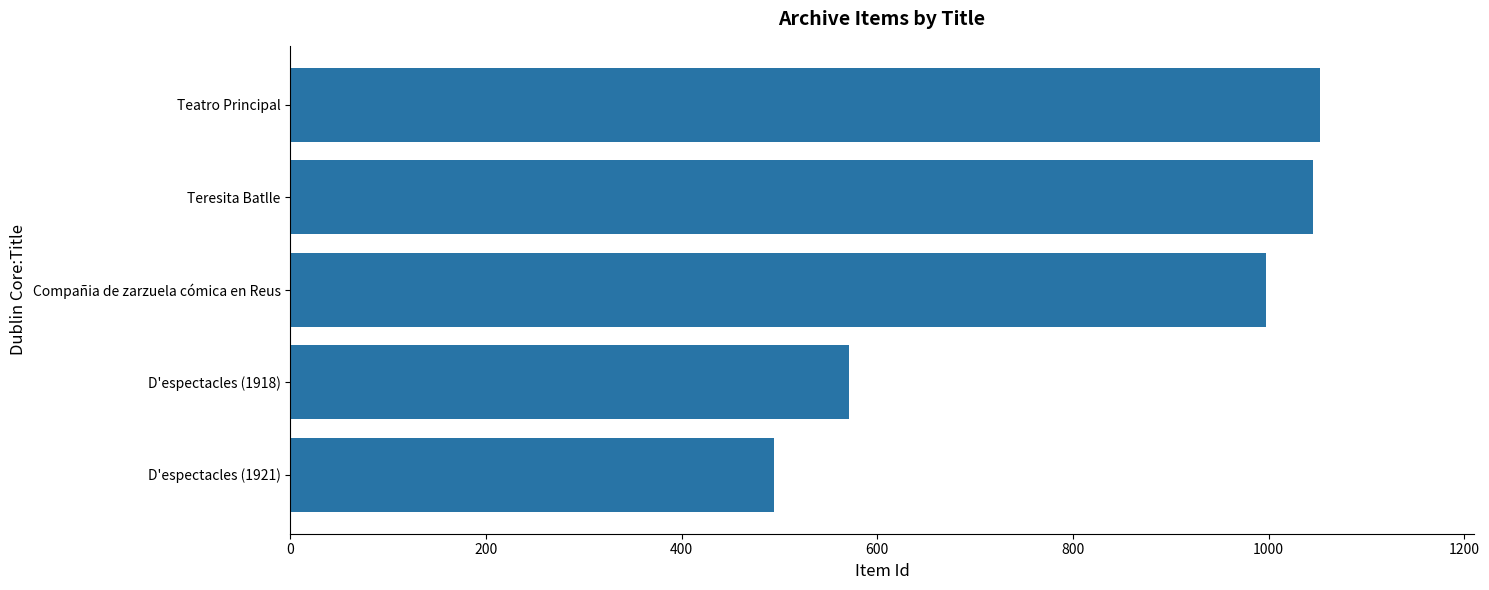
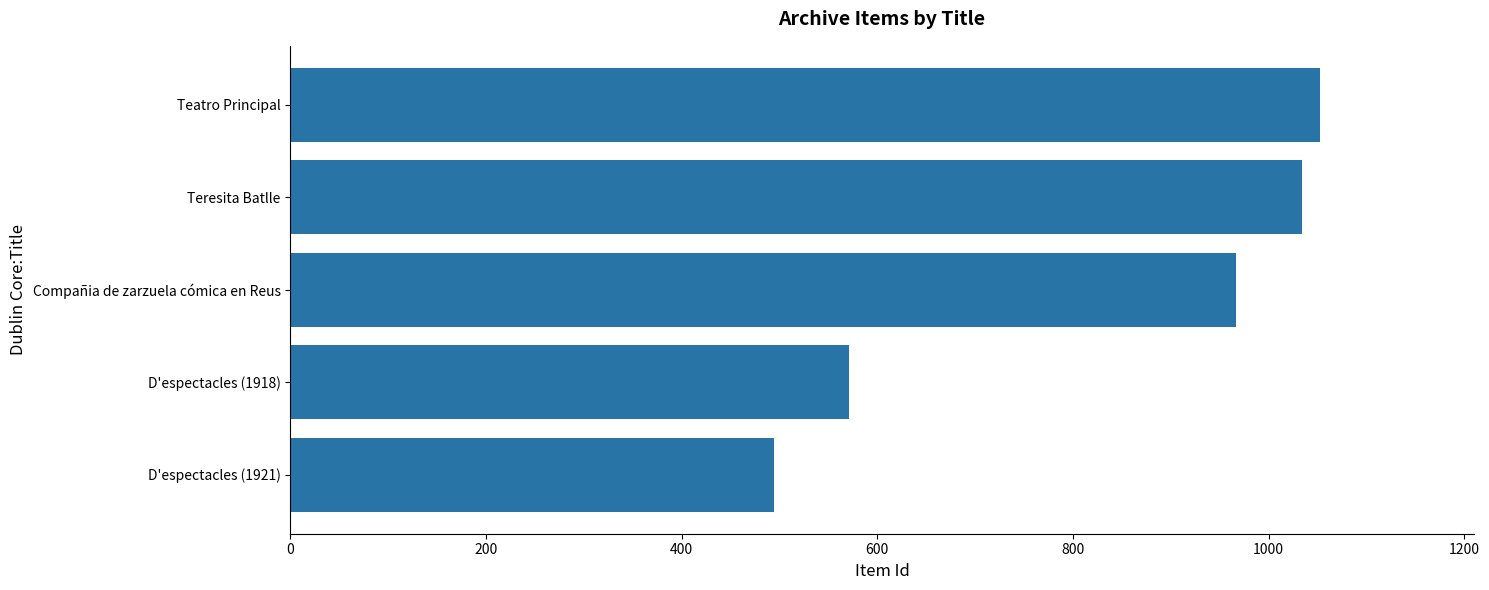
Teresita Batlle: 1050 -> 1030
Compañia de zarzuela cómica en Reus: 1000 -> 970
